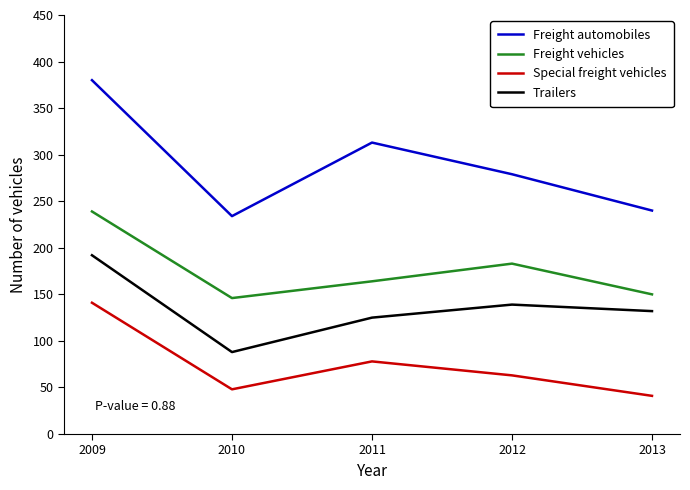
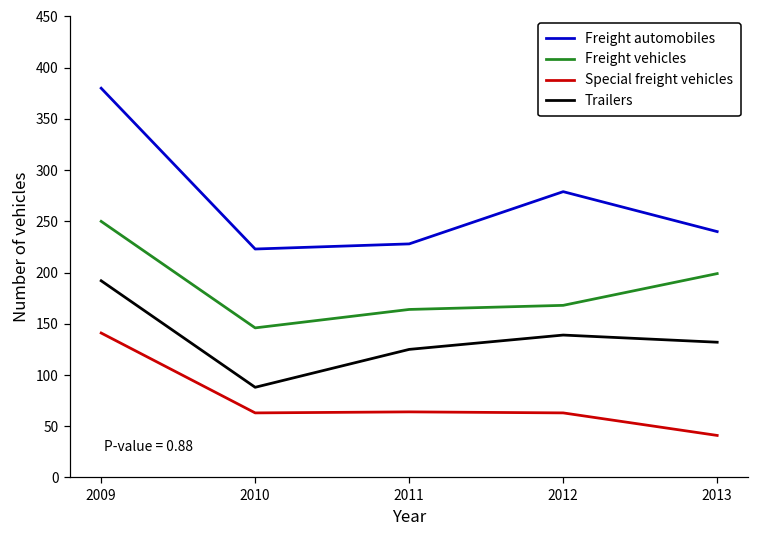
Freight vehicles, 2009: 240 -> 250
Freight automobiles, 2010: 230 -> 220
Special freight vehicles, 2010: 50 -> 60
Freight automobiles, 2011: 310 -> 230
Special freight vehicles, 2011: 80 -> 60
Freight vehicles, 2012: 180 -> 170
Freight vehicles, 2013: 150 -> 200
